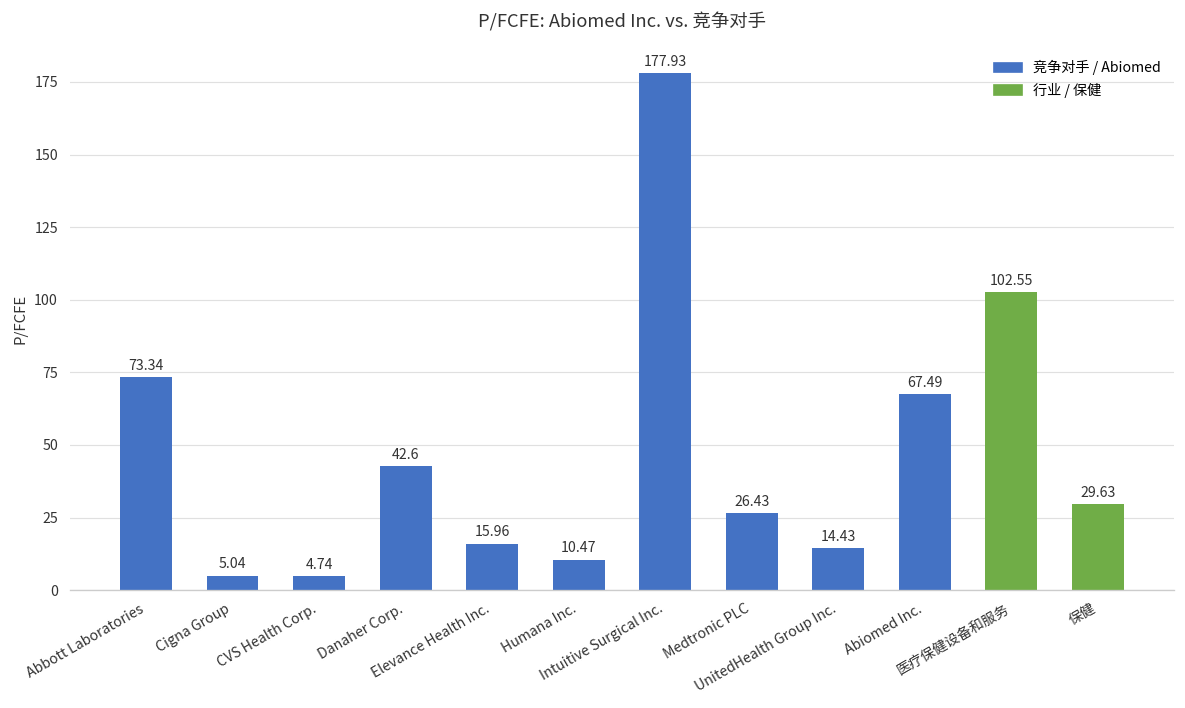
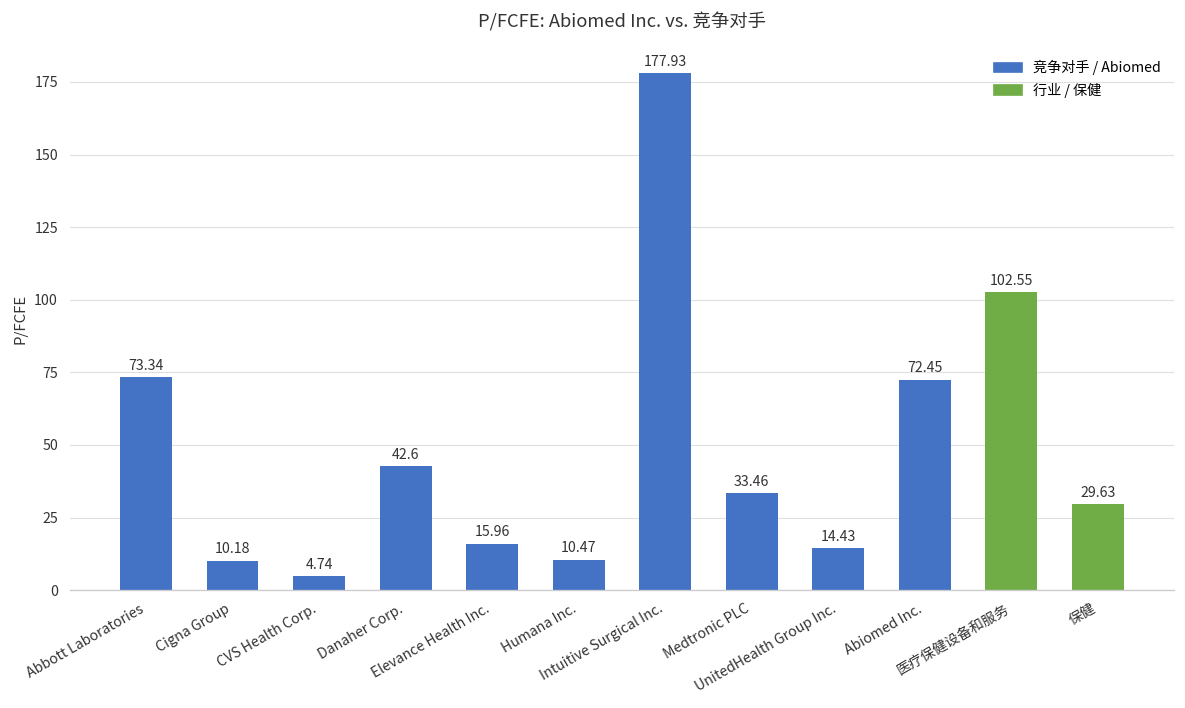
Cigna Group: 5.04 -> 10.18
Medtronic PLC: 26.43 -> 33.46
Abiomed Inc.: 67.49 -> 72.45
